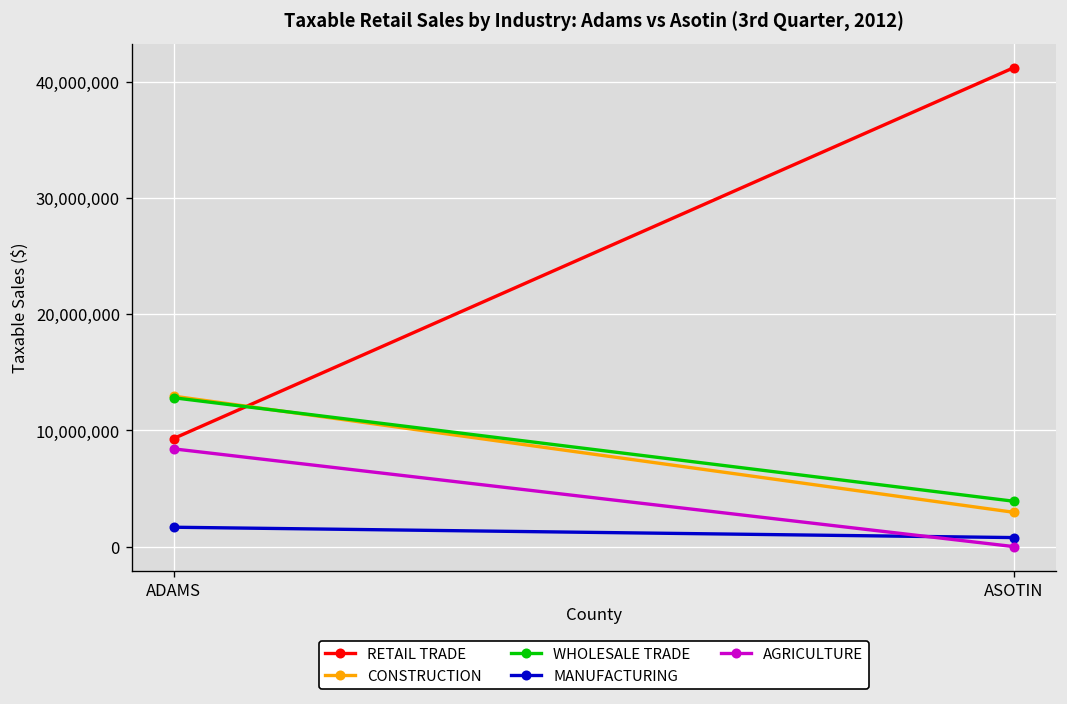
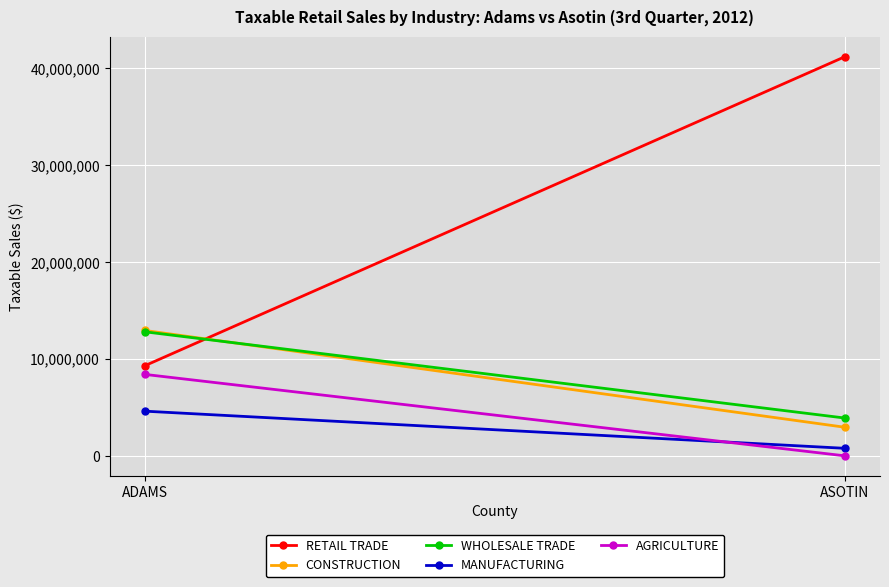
MANUFACTURING, ADAMS: 2,000,000 -> 5,000,000
